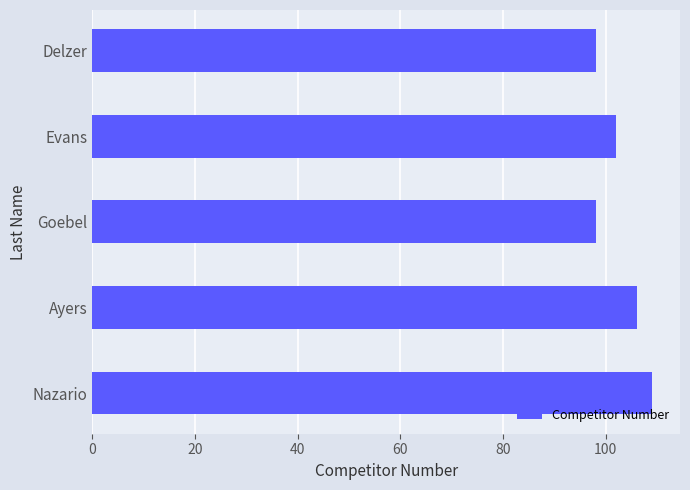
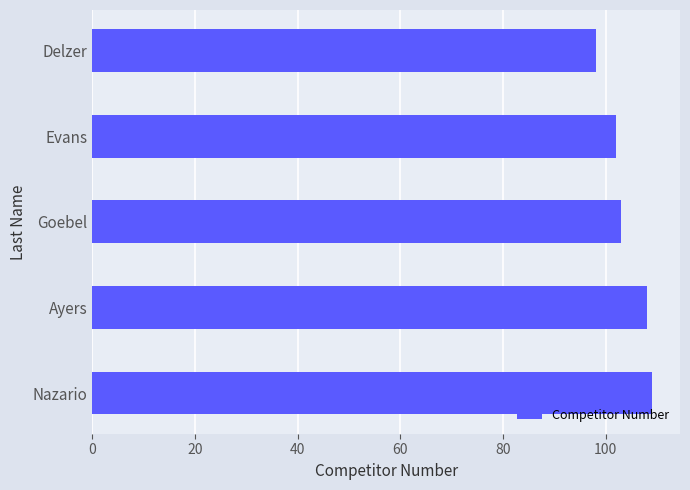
Goebel: 98 -> 103
Ayers: 106 -> 108
